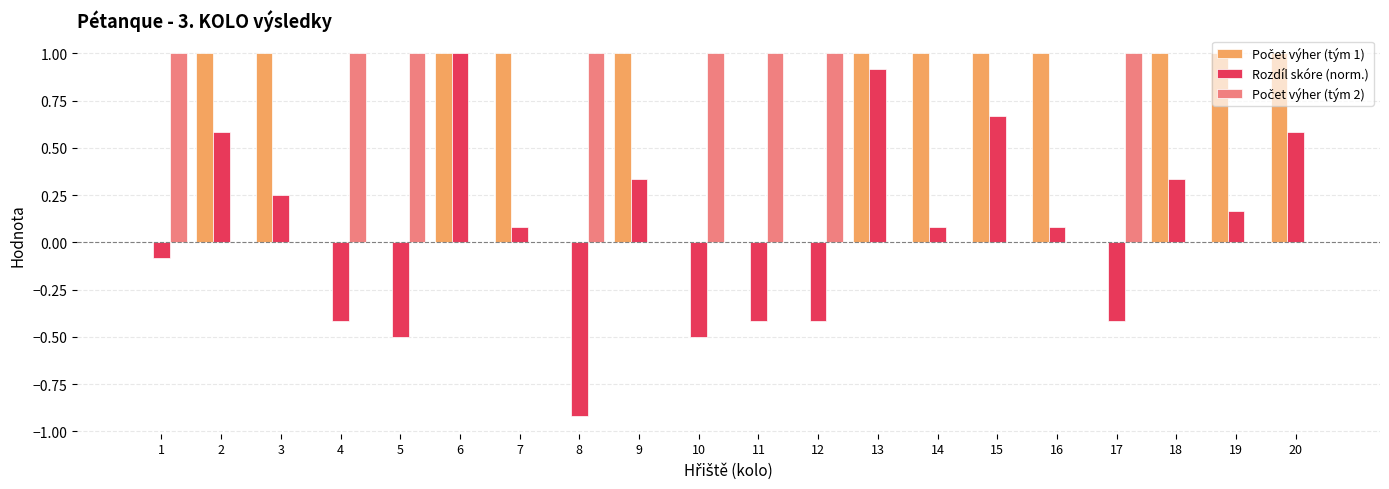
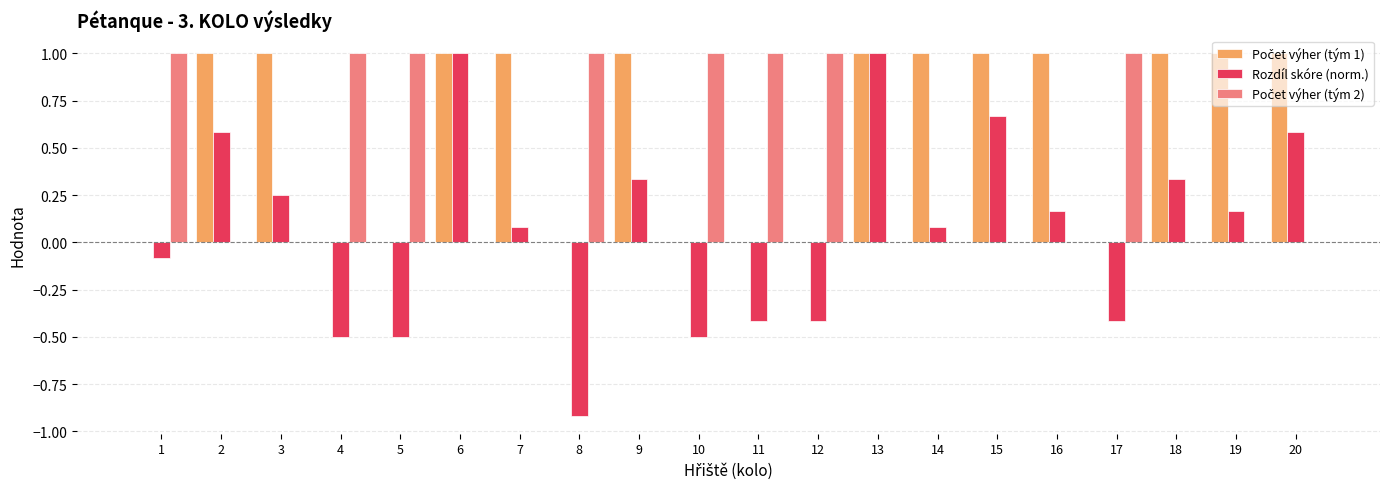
Rozdíl skóre (norm.), 4: -0.42 -> -0.50
Rozdíl skóre (norm.), 13: 0.92 -> 1.00
Rozdíl skóre (norm.), 16: 0.08 -> 0.17
